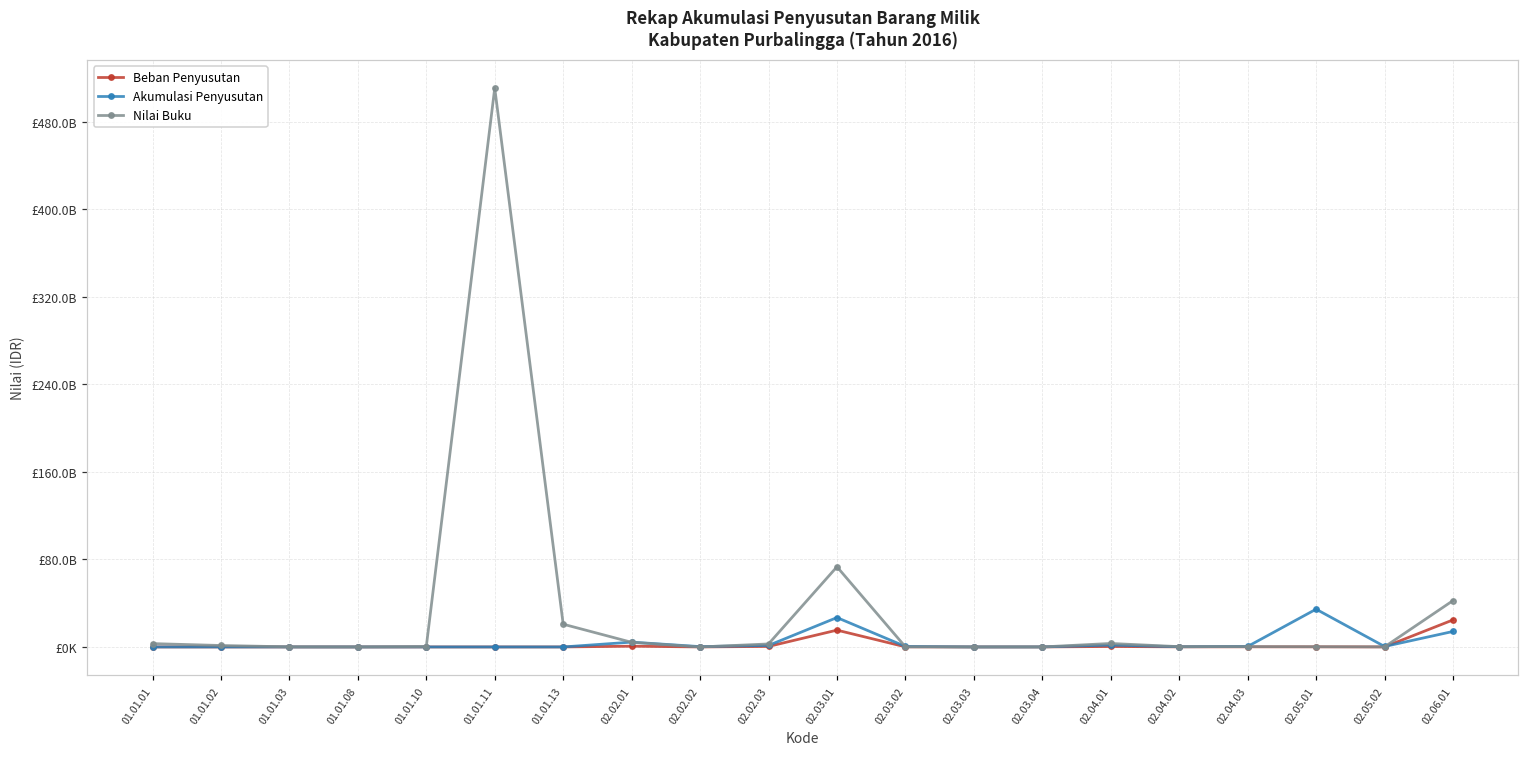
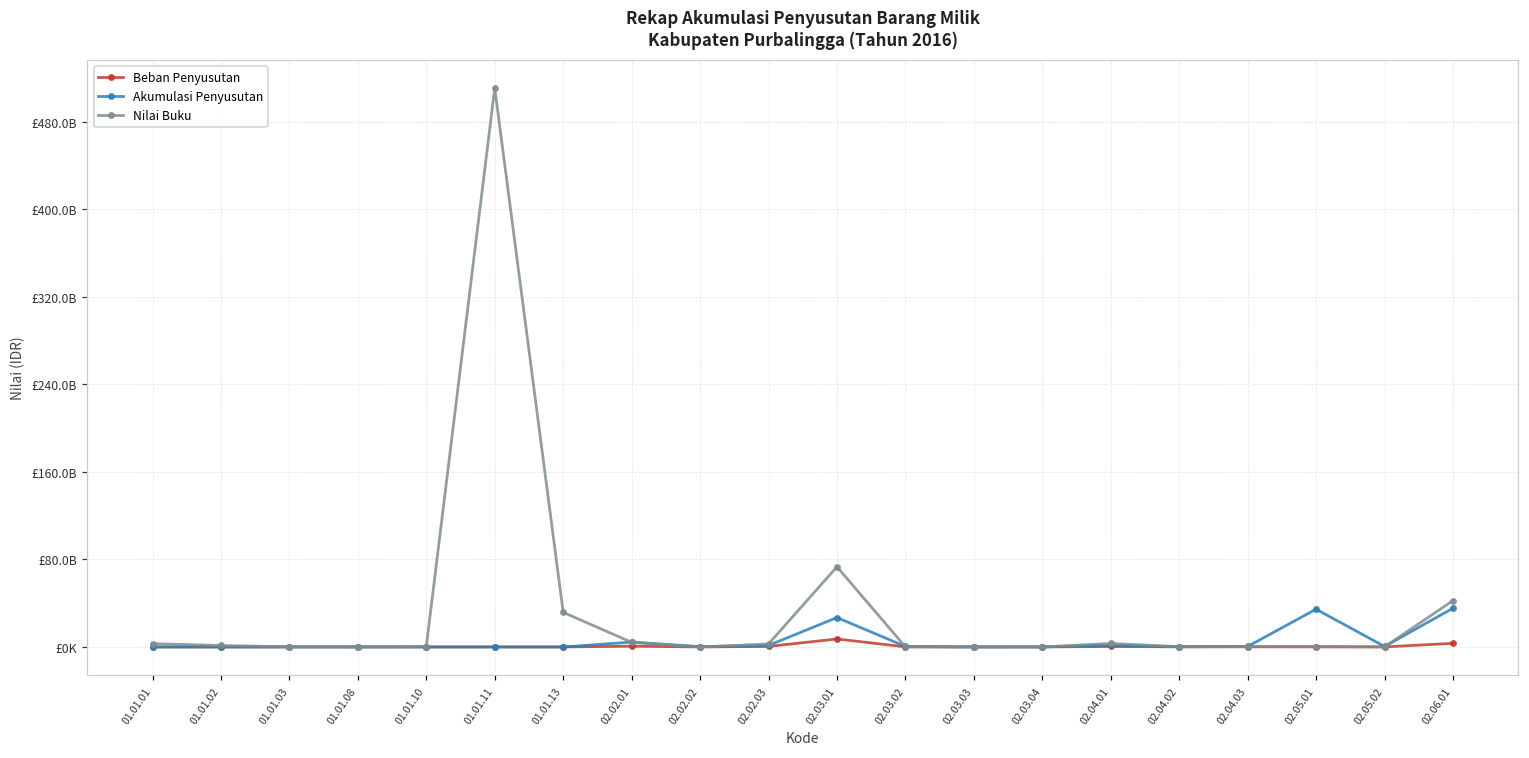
Nilai Buku, 01.01.13: £20000000000 -> £30000000000
Beban Penyusutan, 02.03.01: £20000000000 -> £10000000000
Beban Penyusutan, 02.06.01: £20000000000 -> £0
Akumulasi Penyusutan, 02.06.01: £10000000000 -> £40000000000
